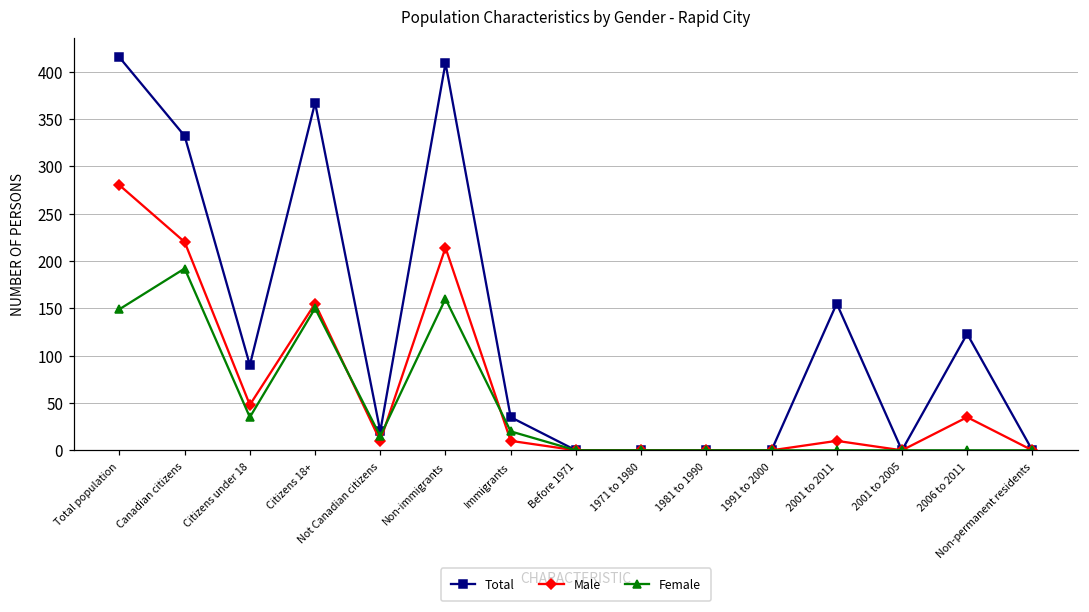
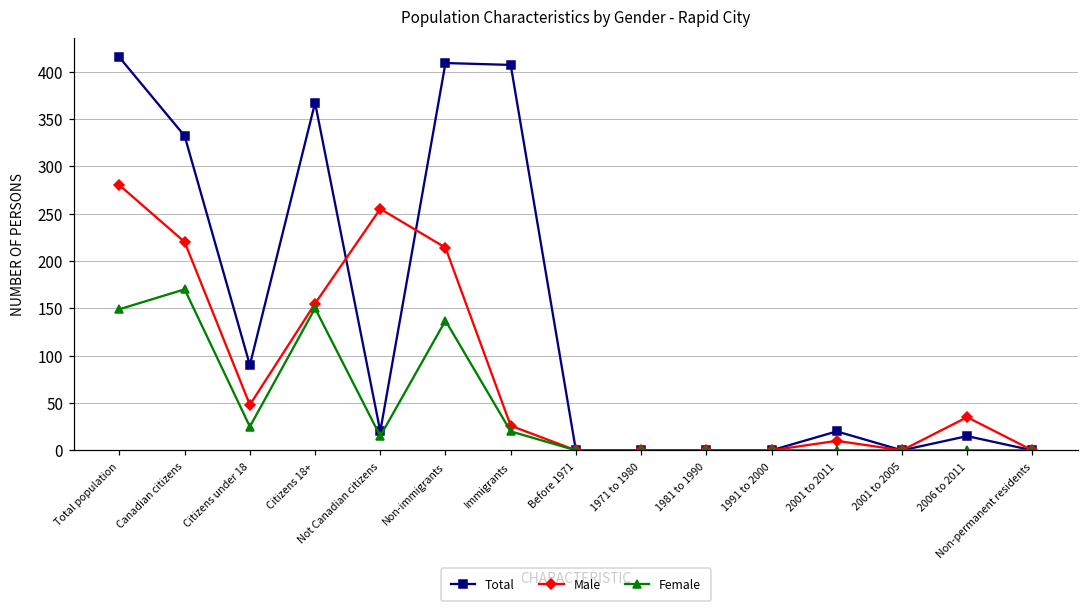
Female, Canadian citizens: 190 -> 170
Female, Citizens under 18: 40 -> 30
Male, Not Canadian citizens: 10 -> 260
Female, Non-immigrants: 160 -> 140
Total, Immigrants: 40 -> 410
Male, Immigrants: 10 -> 30
Total, 2001 to 2011: 160 -> 20
Total, 2006 to 2011: 120 -> 20
